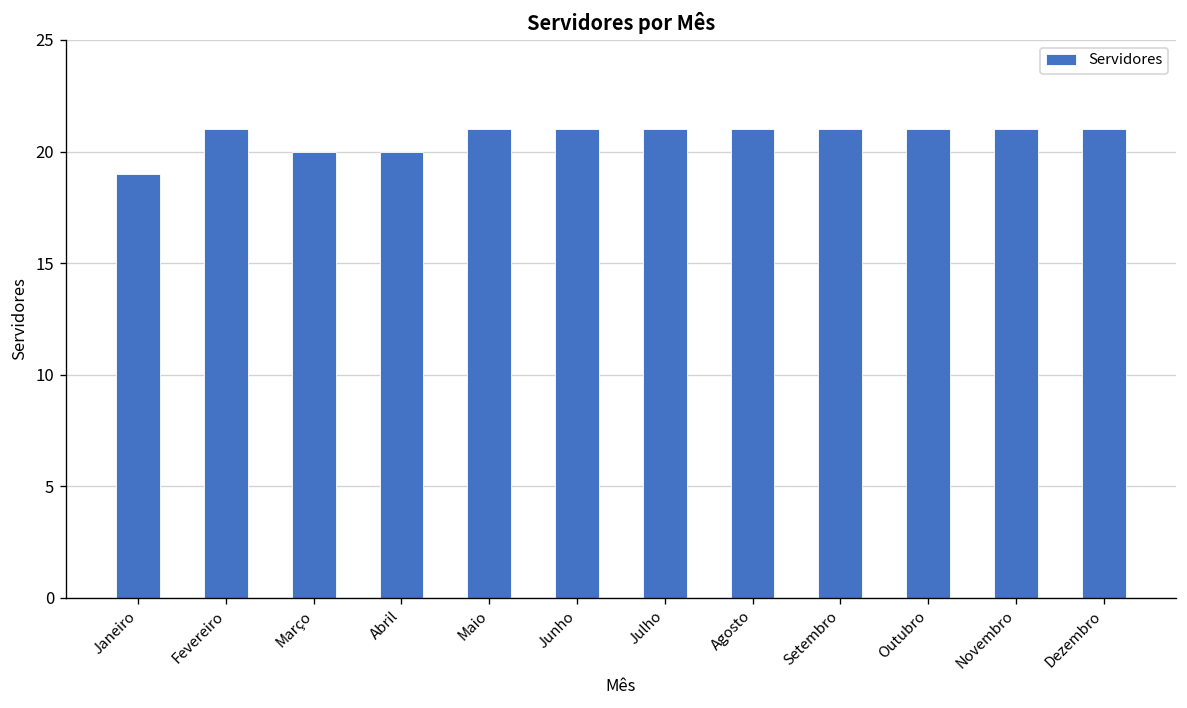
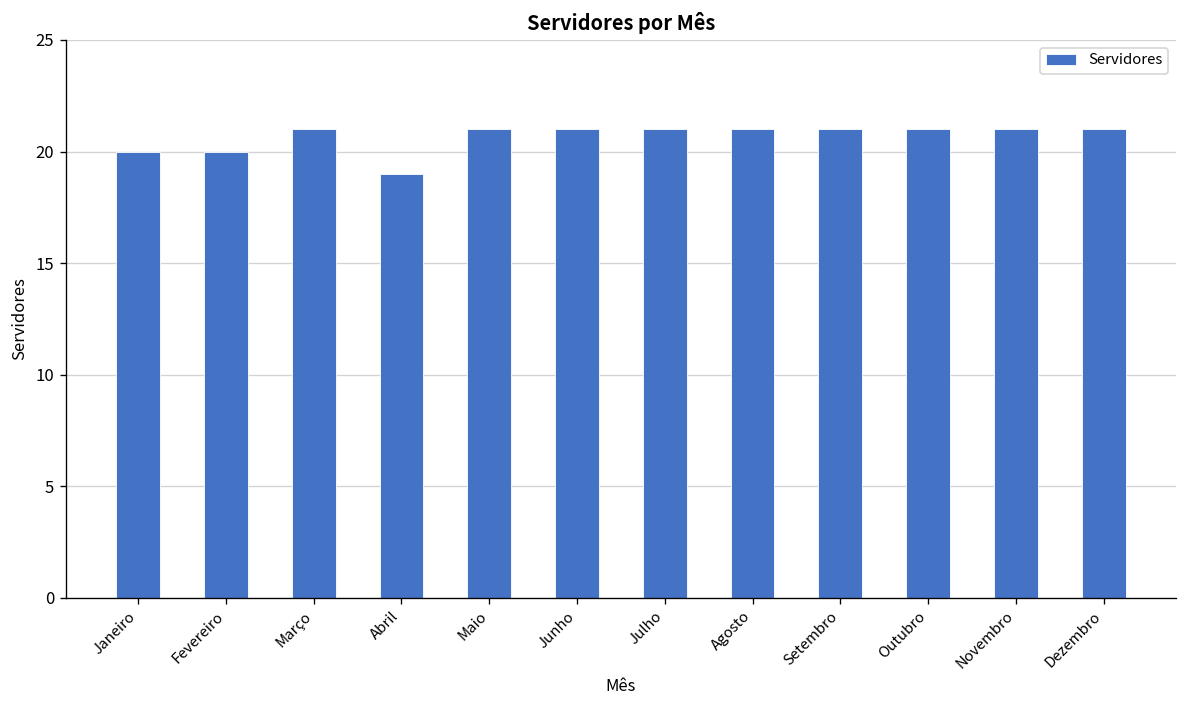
Janeiro: 19 -> 20
Fevereiro: 21 -> 20
Março: 20 -> 21
Abril: 20 -> 19
